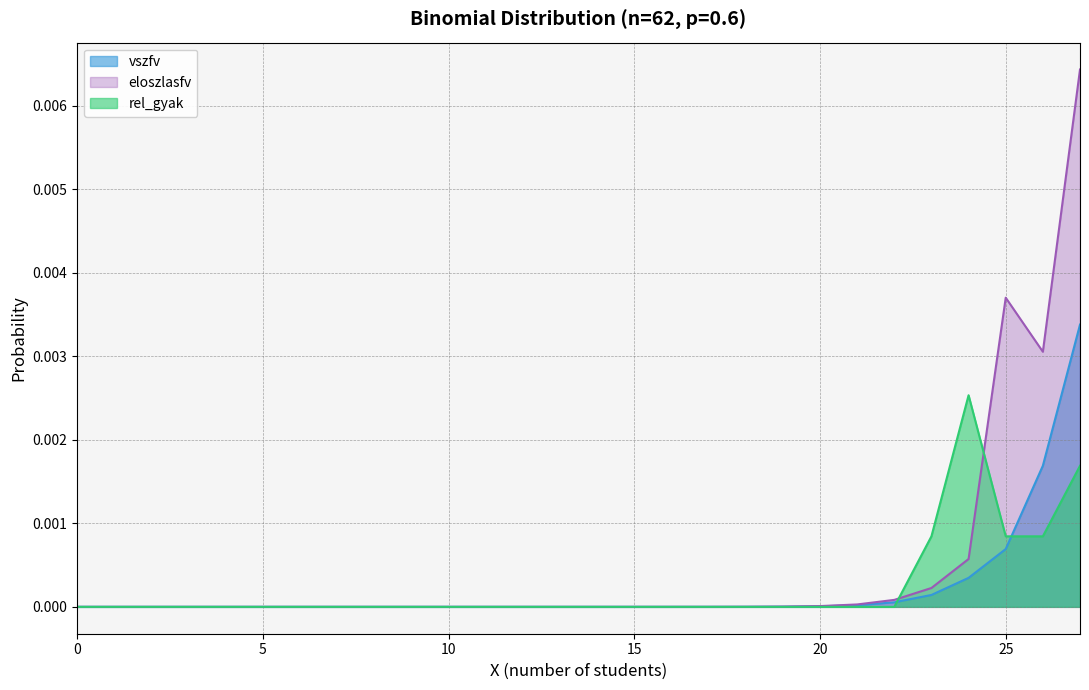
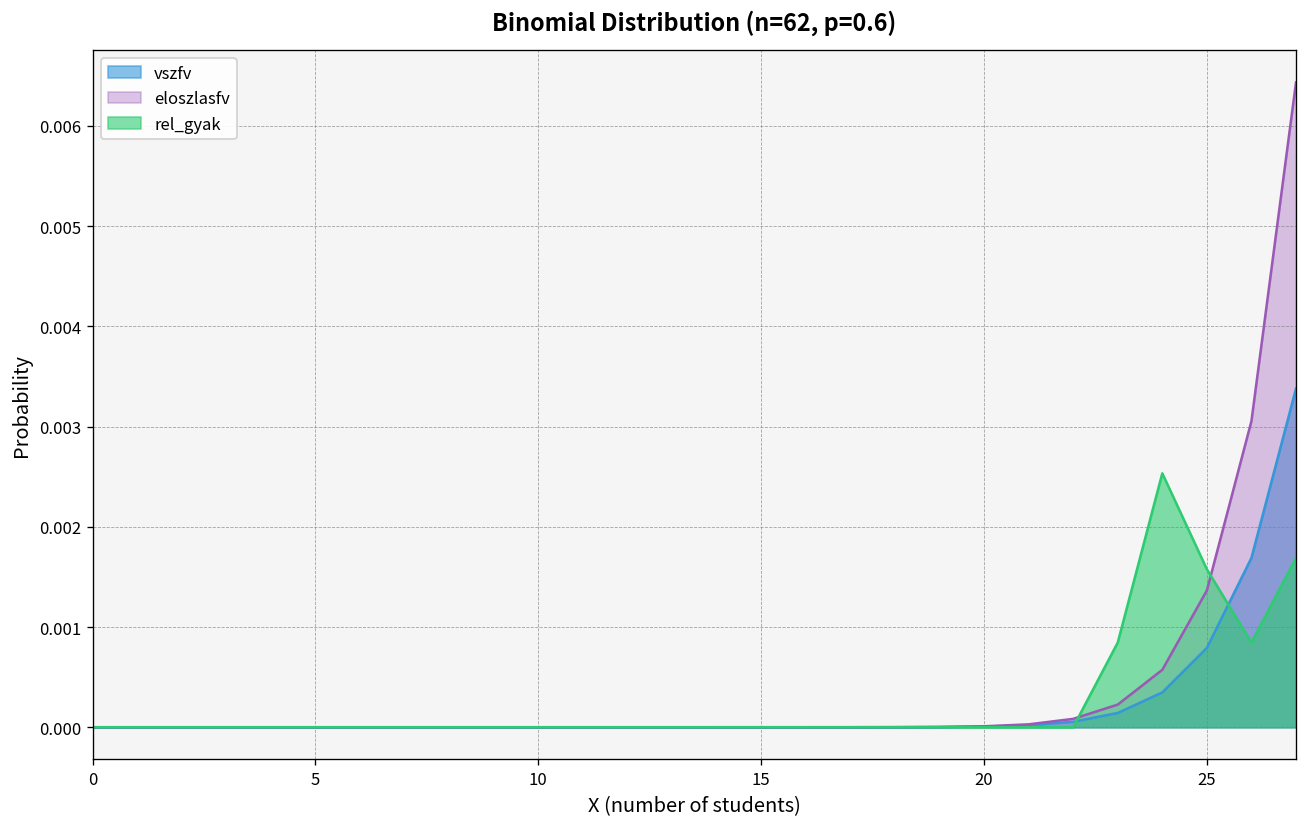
vszfv, 25: 0.0007 -> 0.0008
eloszlasfv, 25: 0.0037 -> 0.0014
rel_gyak, 25: 0.0008 -> 0.0016
